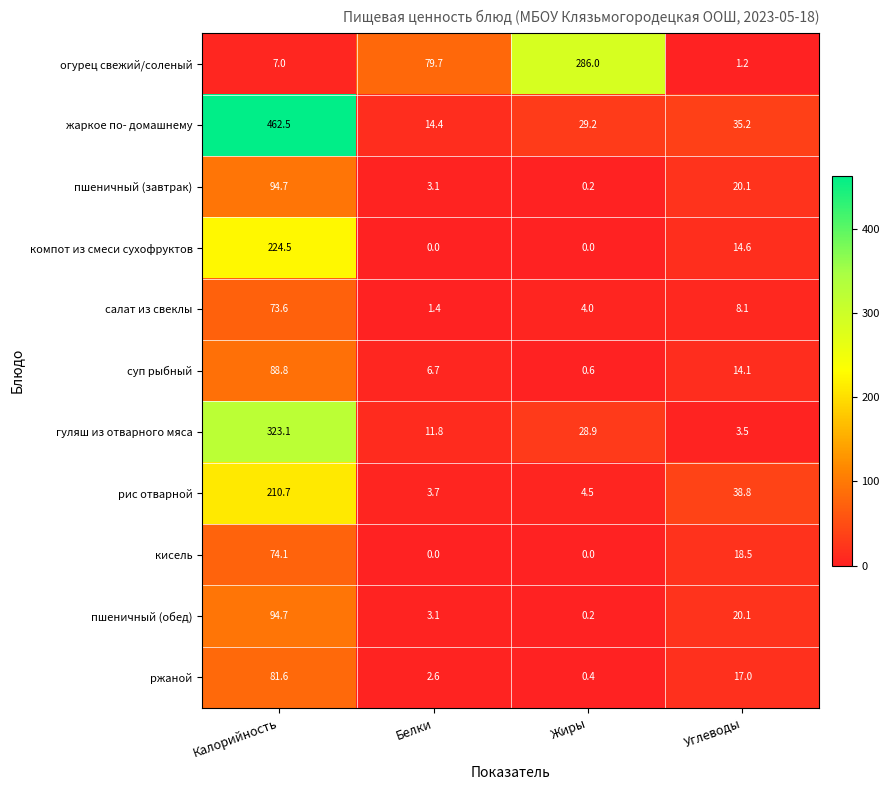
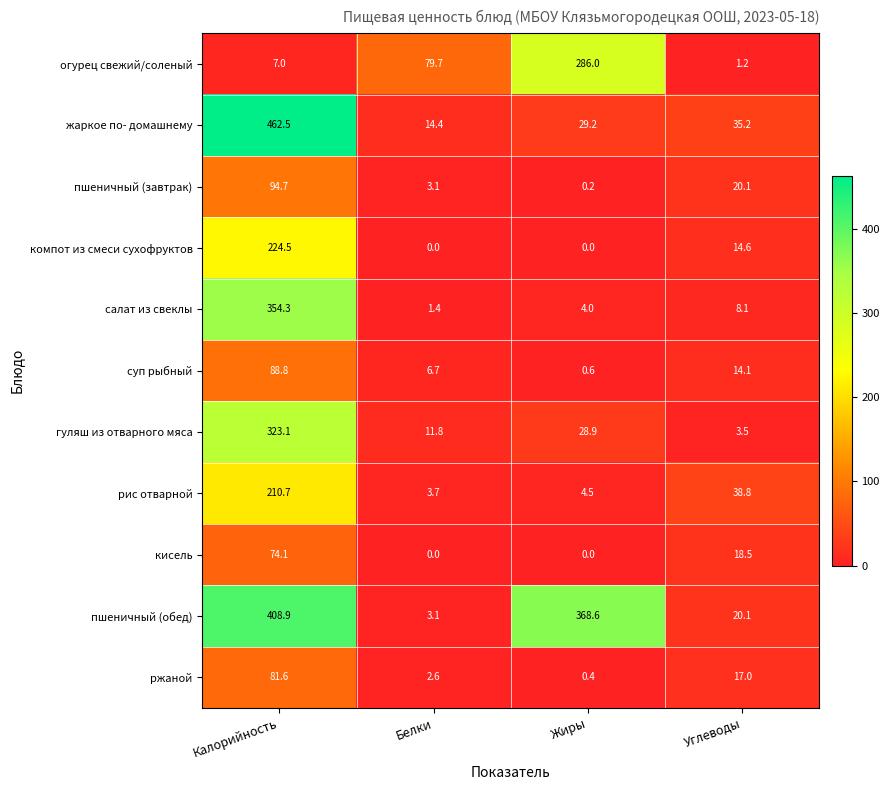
салат из свеклы, Калорийность: 73.6 -> 354.3
пшеничный (обед), Калорийность: 94.7 -> 408.9
пшеничный (обед), Жиры: 0.2 -> 368.6
